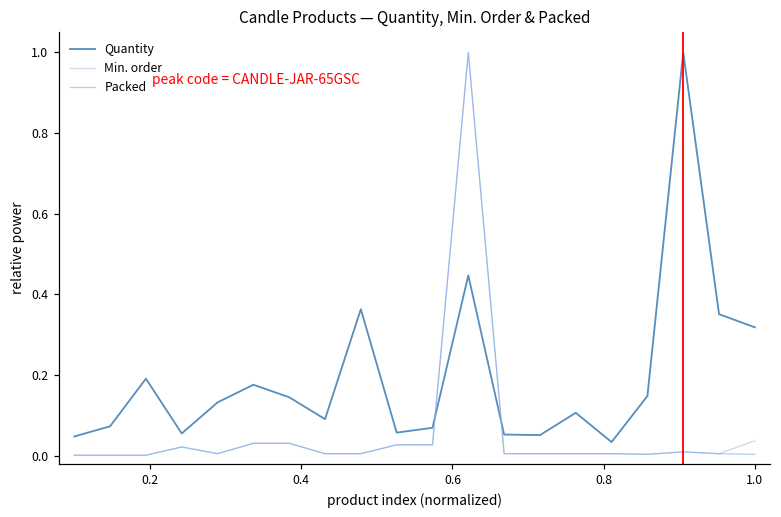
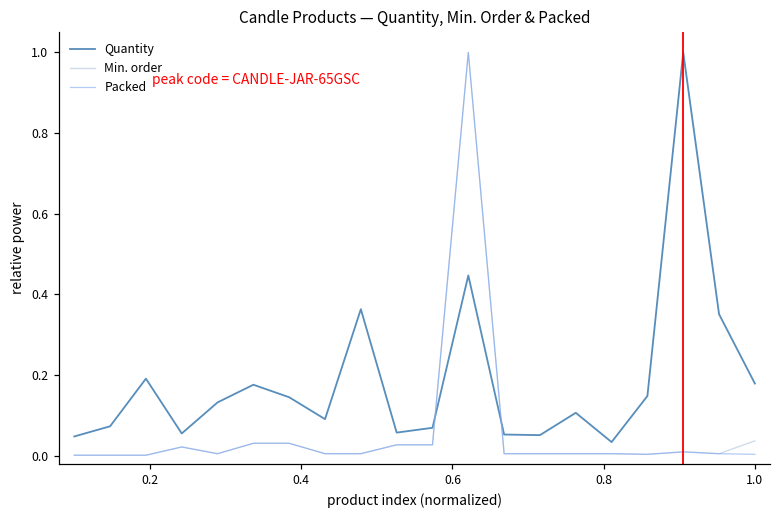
Quantity, 1.0: 0.32 -> 0.18
